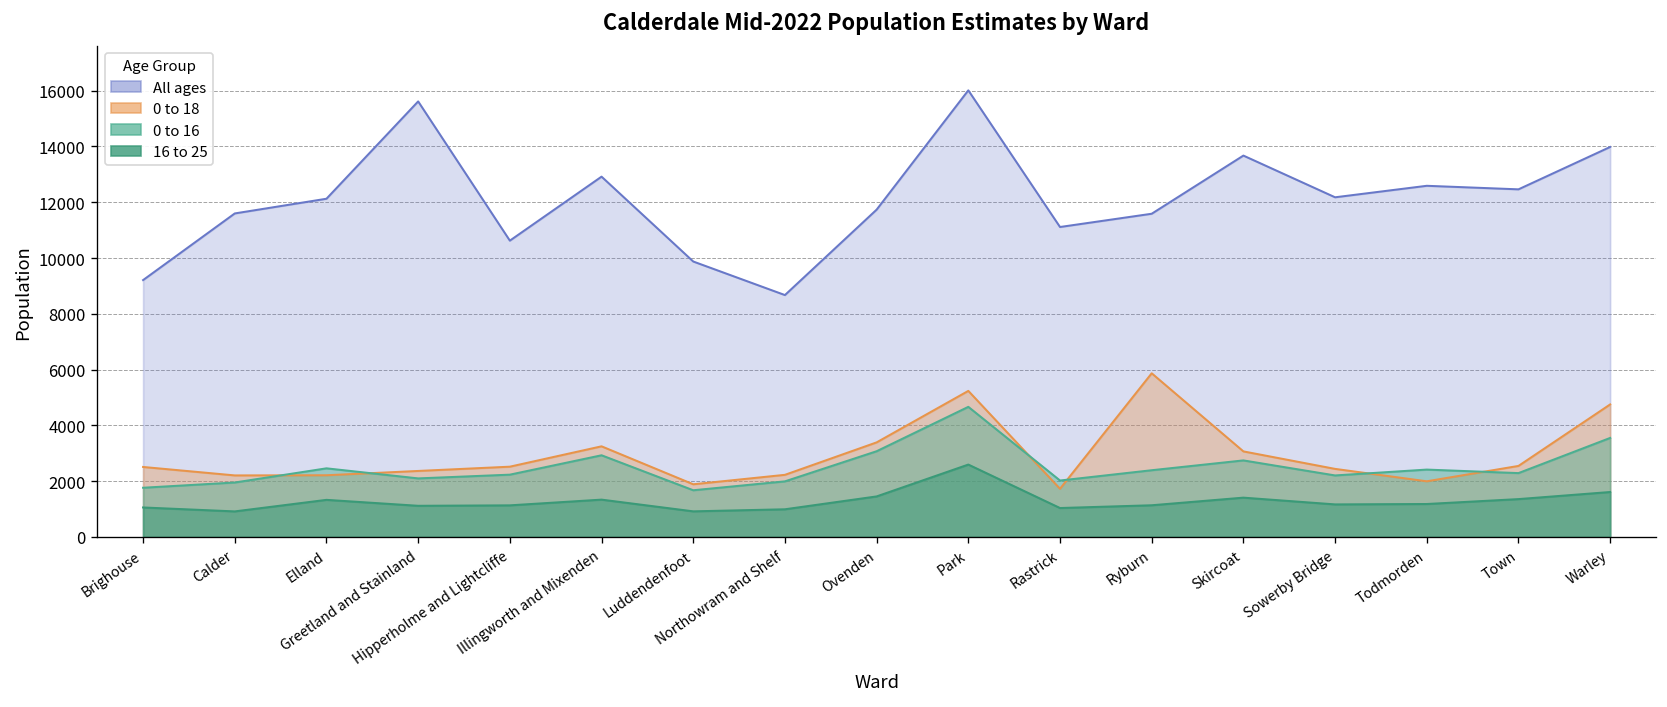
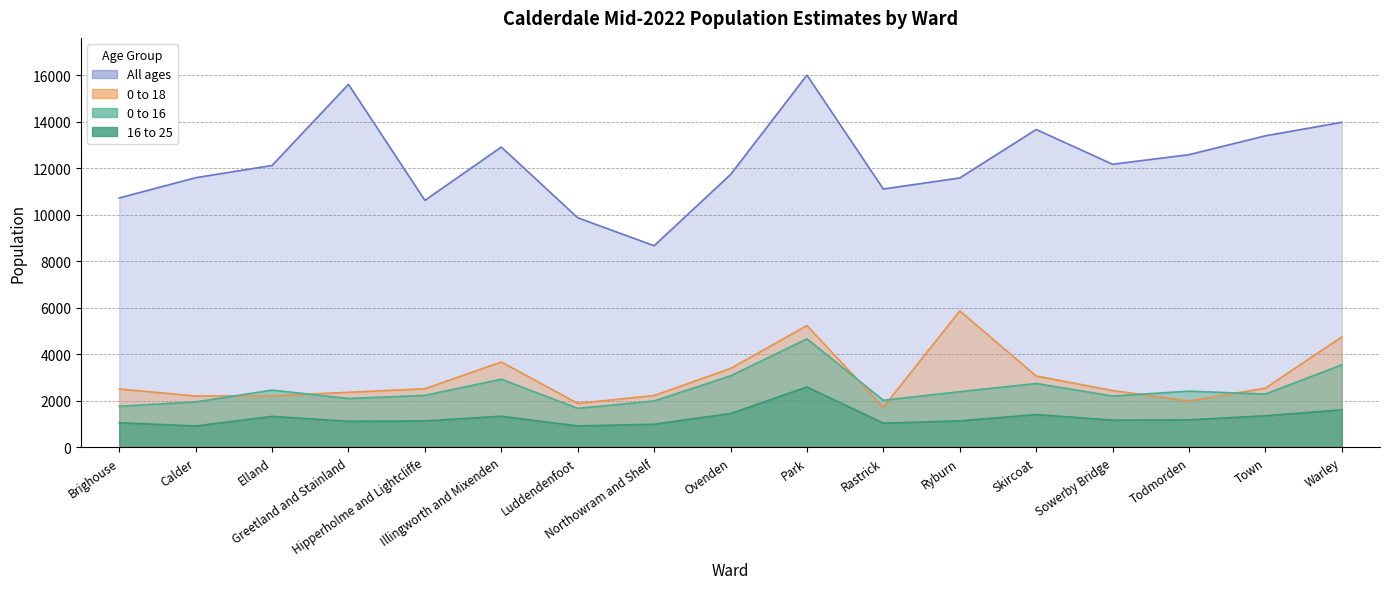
All ages, Brighouse: 9200 -> 10700
0 to 18, Illingworth and Mixenden: 3300 -> 3700
All ages, Town: 12500 -> 13400
